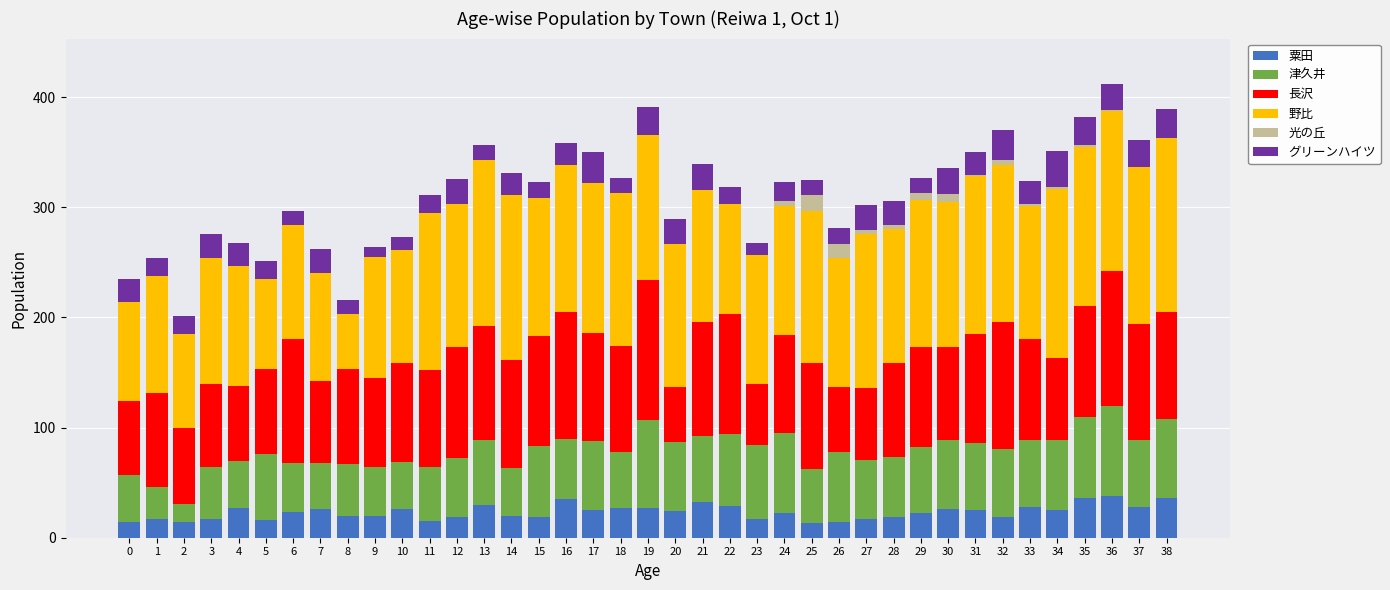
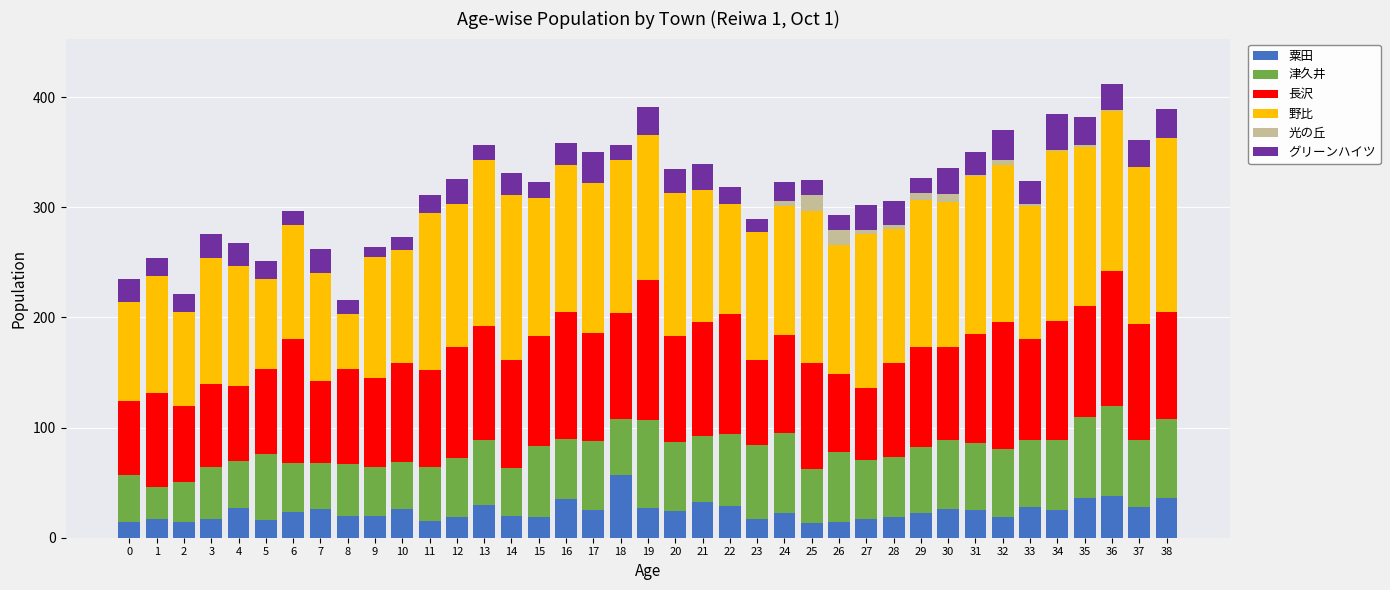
津久井, 2: 17 -> 37
粟田, 18: 27 -> 57
長沢, 20: 50 -> 96
長沢, 23: 56 -> 77
長沢, 26: 59 -> 71
長沢, 34: 74 -> 108
